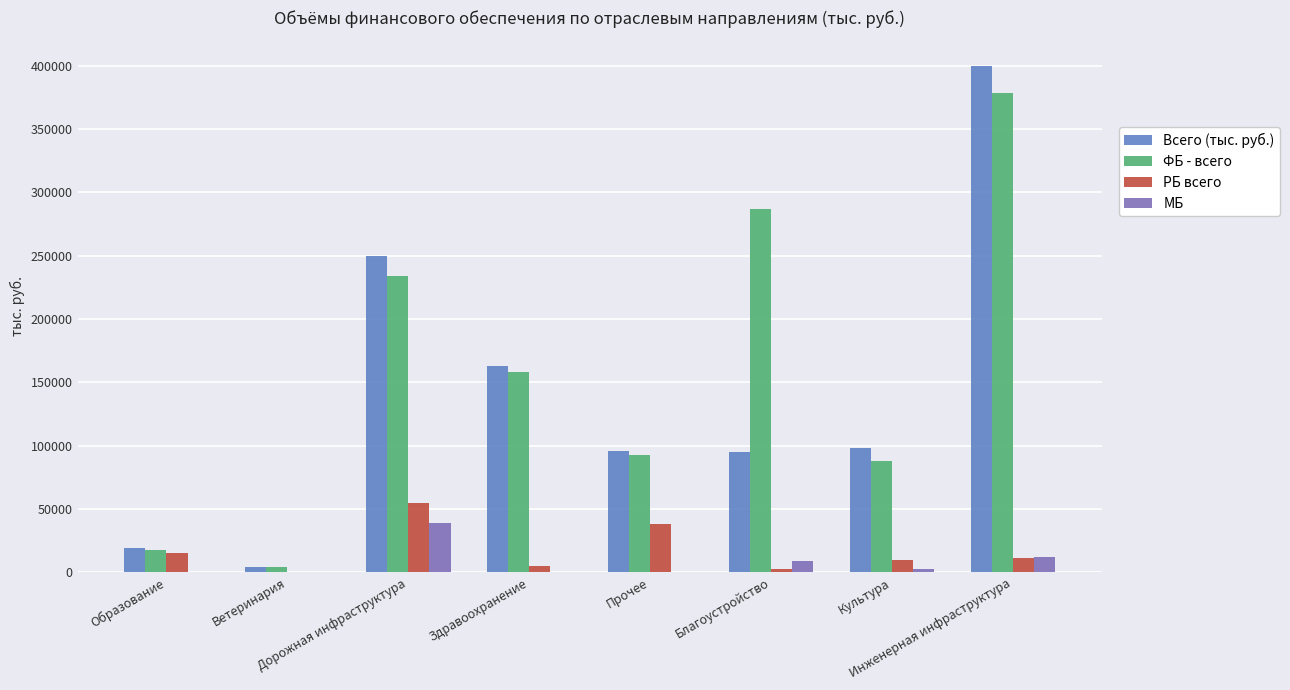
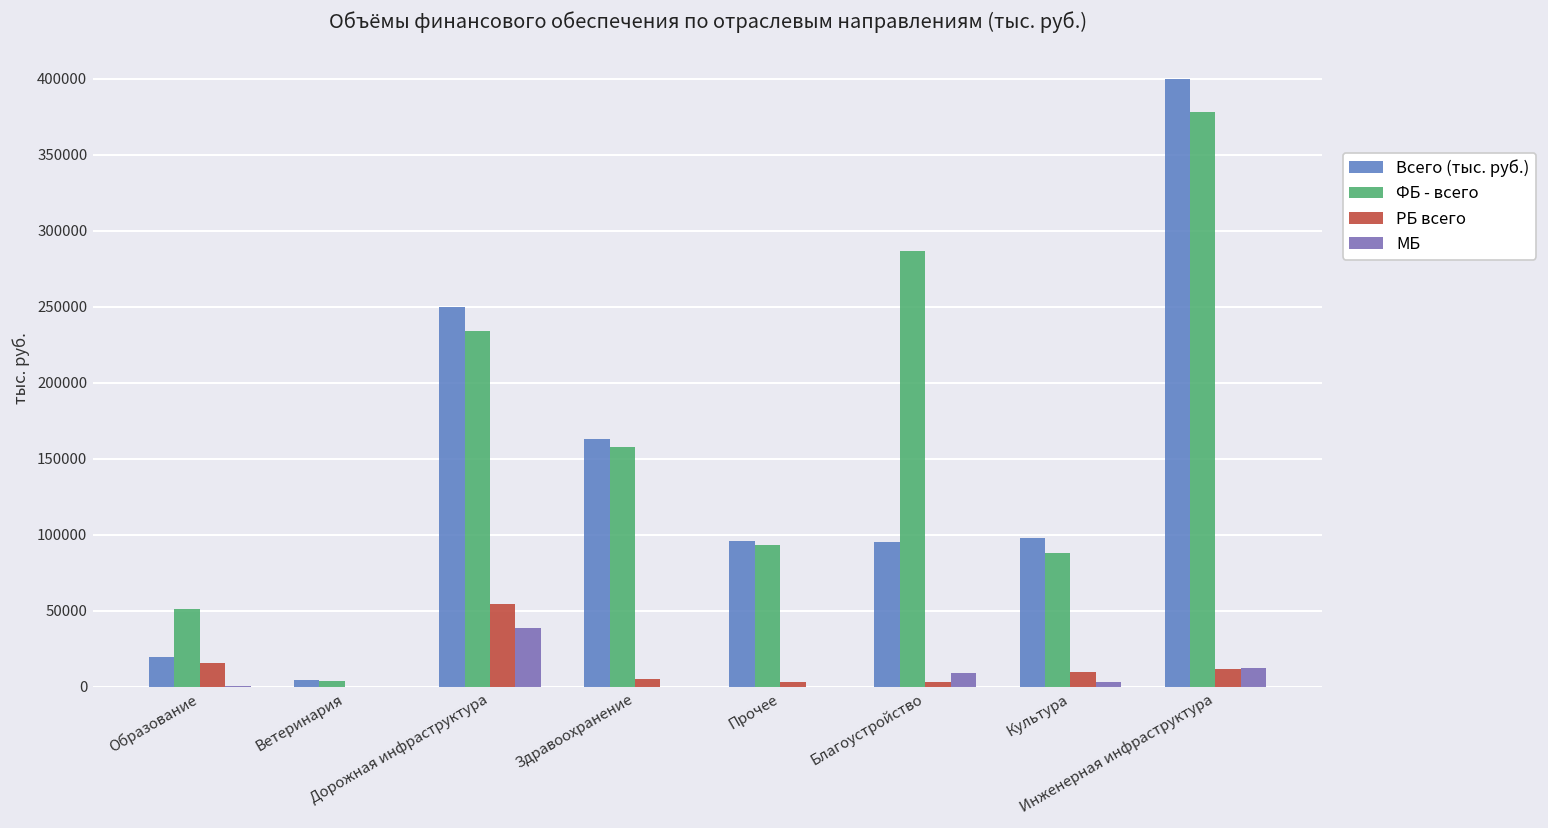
ФБ - всего, Образование: 17000 -> 51000
РБ всего, Прочее: 38000 -> 3000
